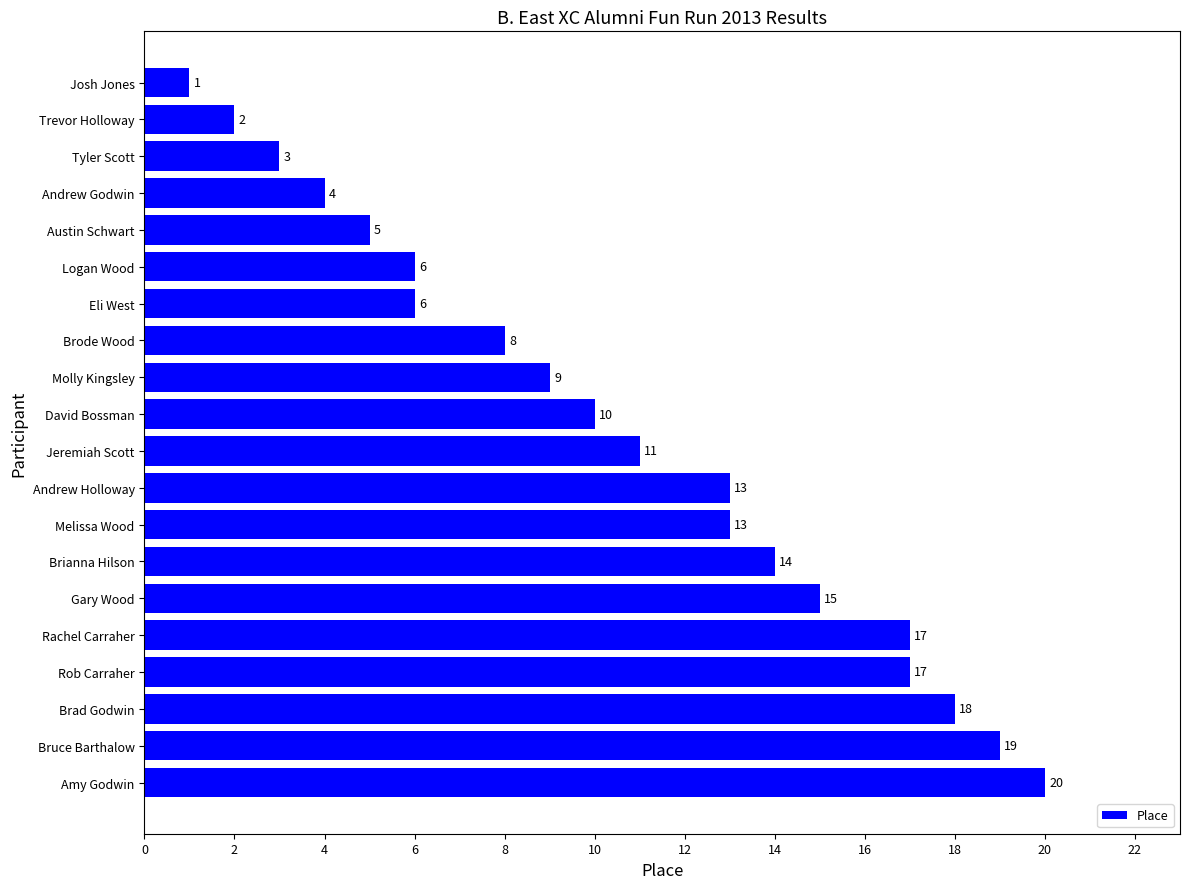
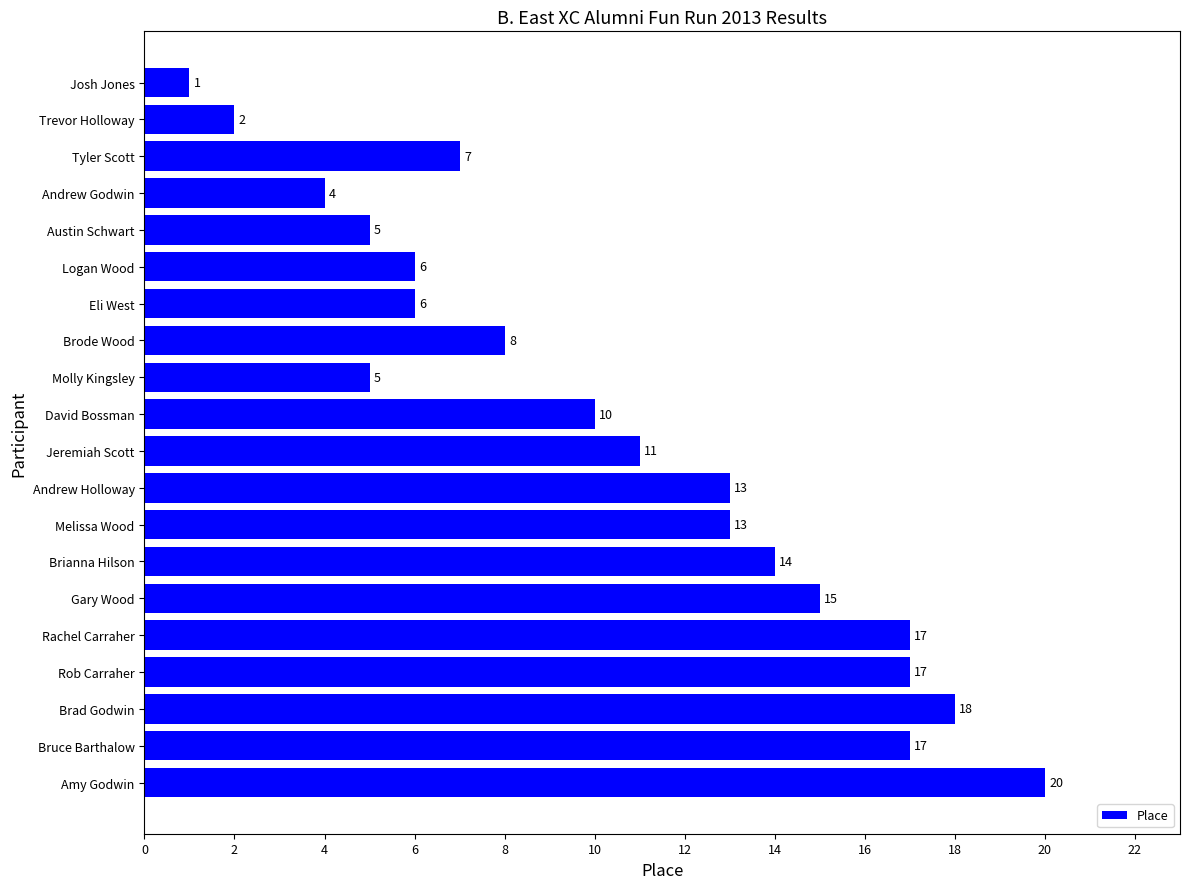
Tyler Scott: 3 -> 7
Molly Kingsley: 9 -> 5
Bruce Barthalow: 19 -> 17
